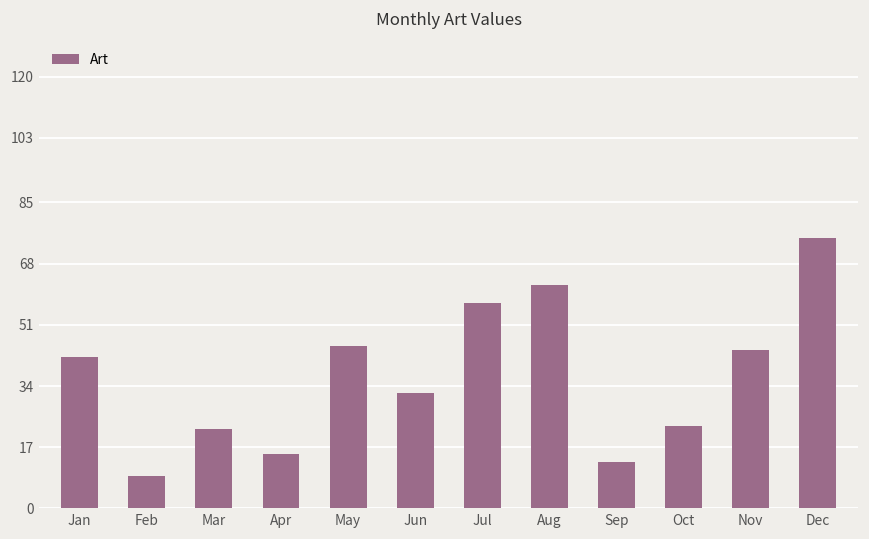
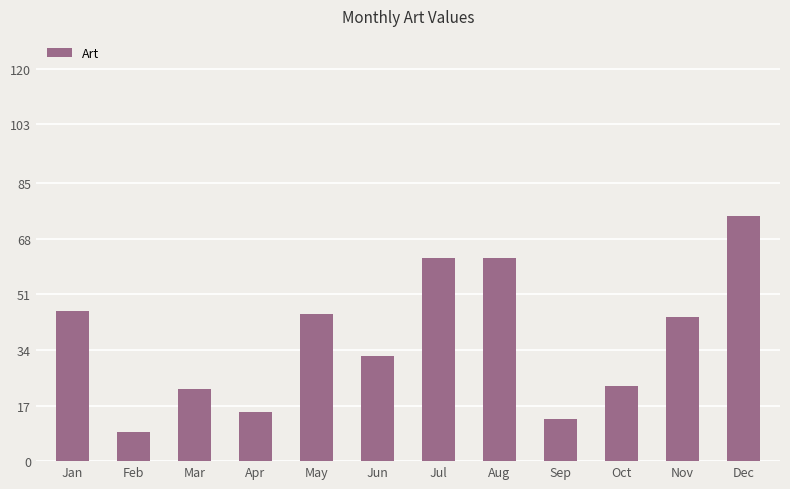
Jan: 42 -> 46
Jul: 57 -> 62
